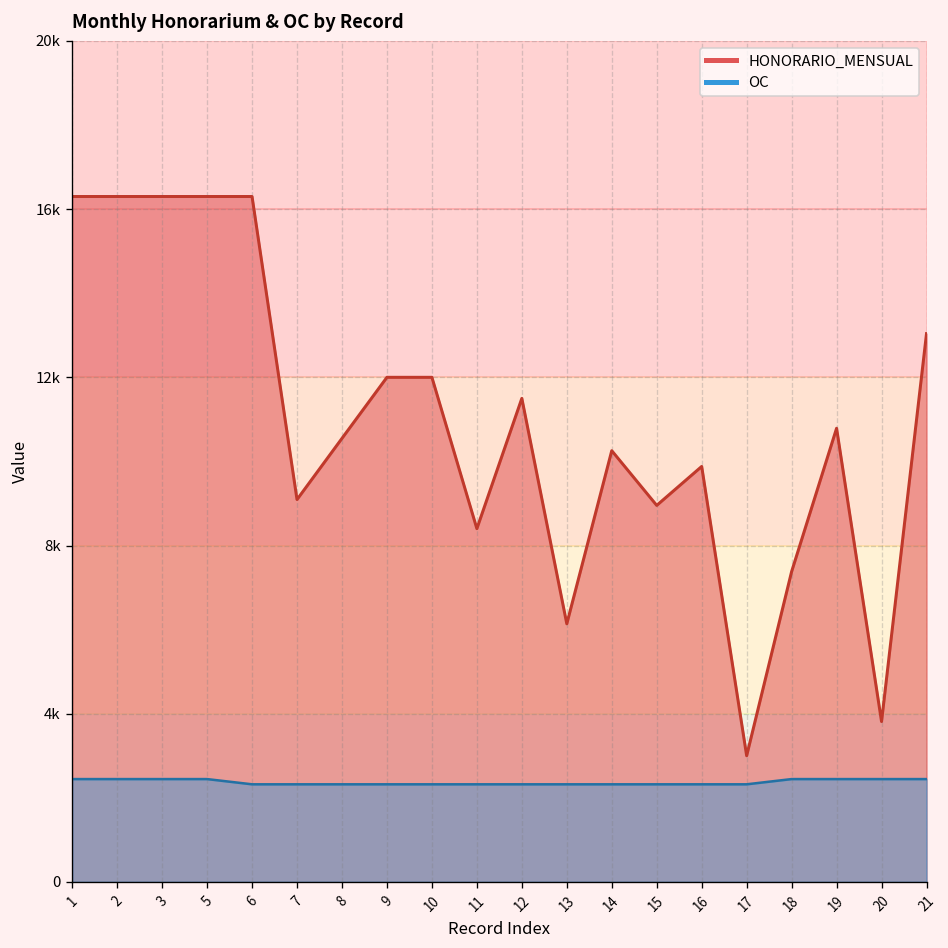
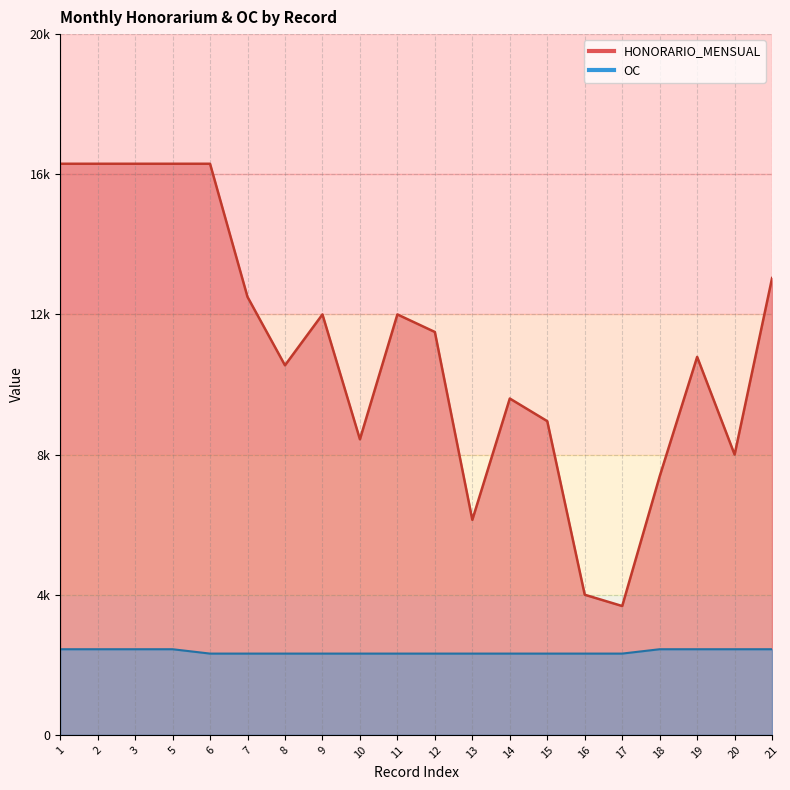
HONORARIO_MENSUAL, 7: 9100 -> 12500
HONORARIO_MENSUAL, 10: 12000 -> 8400
HONORARIO_MENSUAL, 11: 8400 -> 12000
HONORARIO_MENSUAL, 14: 10300 -> 9600
HONORARIO_MENSUAL, 16: 9900 -> 4000
HONORARIO_MENSUAL, 17: 3000 -> 3700
HONORARIO_MENSUAL, 20: 3800 -> 8000
